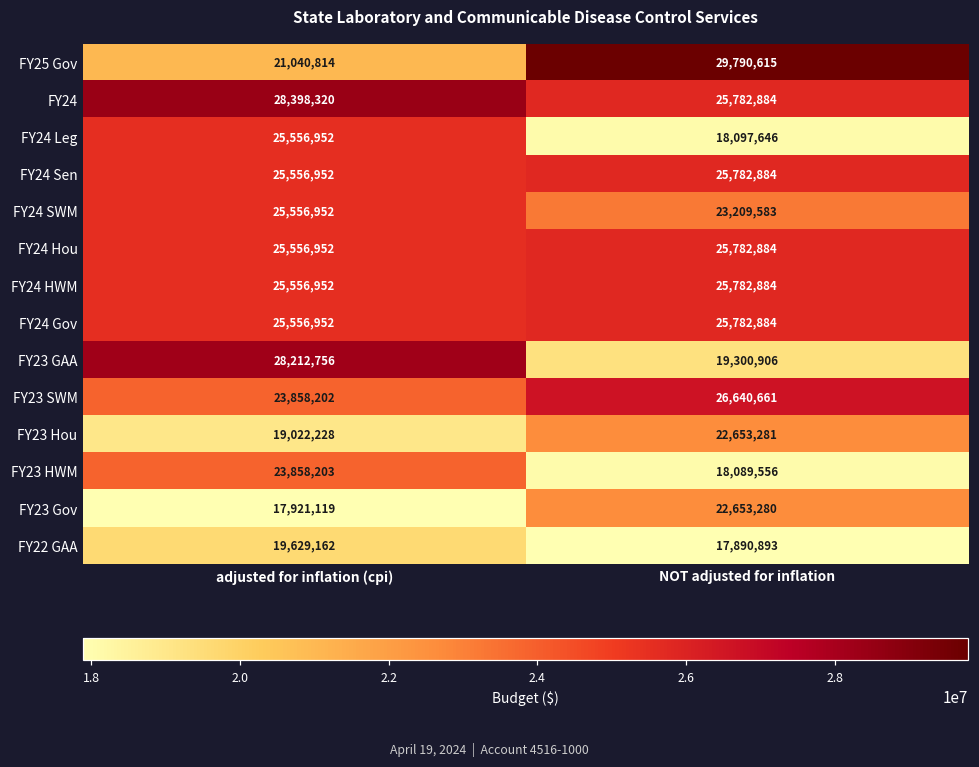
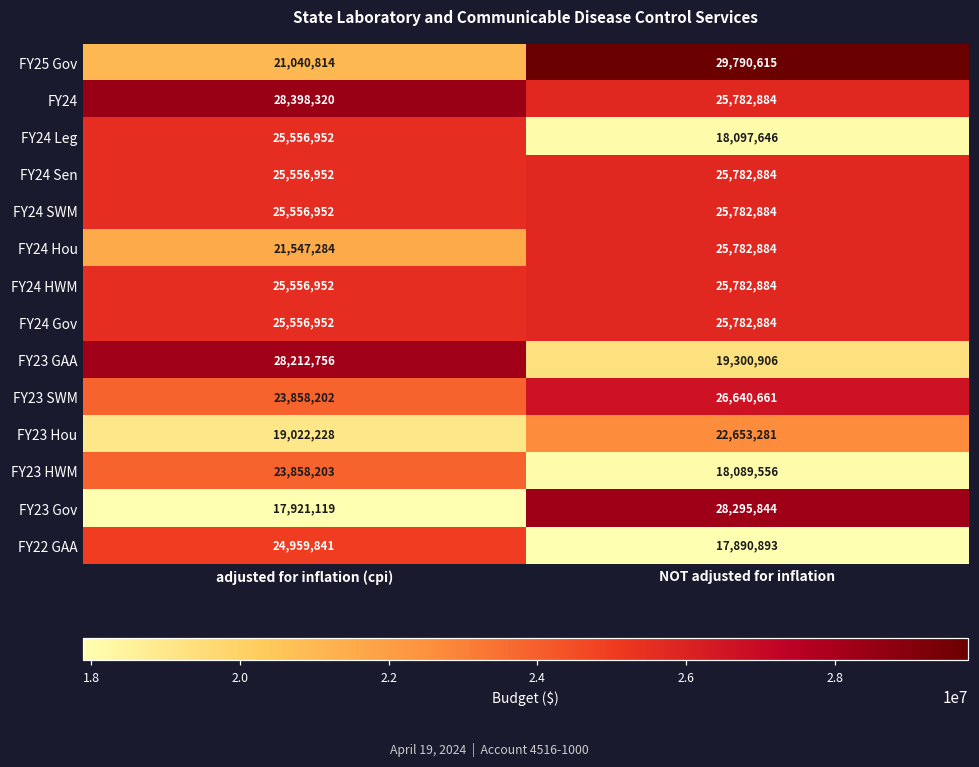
FY24 SWM, NOT adjusted for inflation: 23,209,583 -> 25,782,884
FY24 Hou, adjusted for inflation (cpi): 25,556,952 -> 21,547,284
FY23 Gov, NOT adjusted for inflation: 22,653,280 -> 28,295,844
FY22 GAA, adjusted for inflation (cpi): 19,629,162 -> 24,959,841
